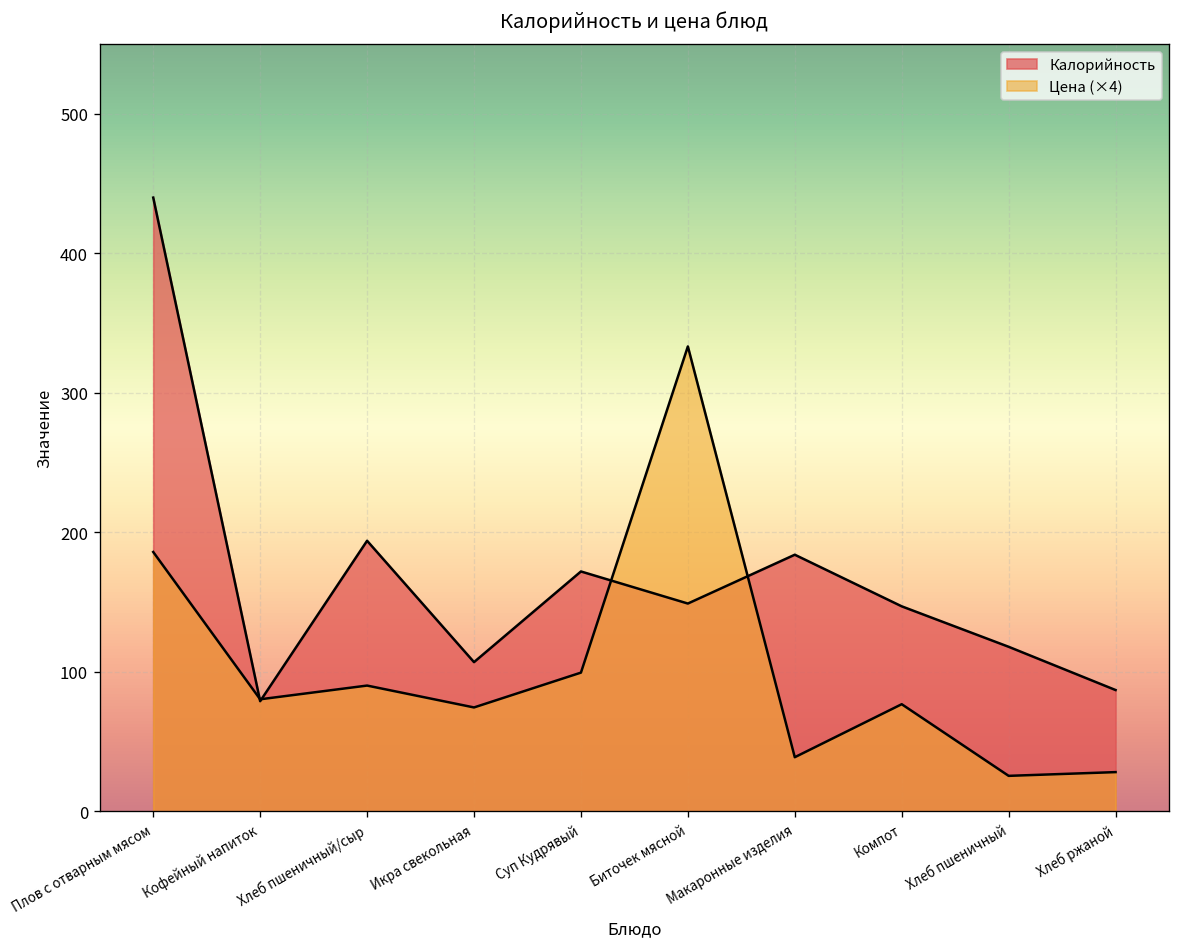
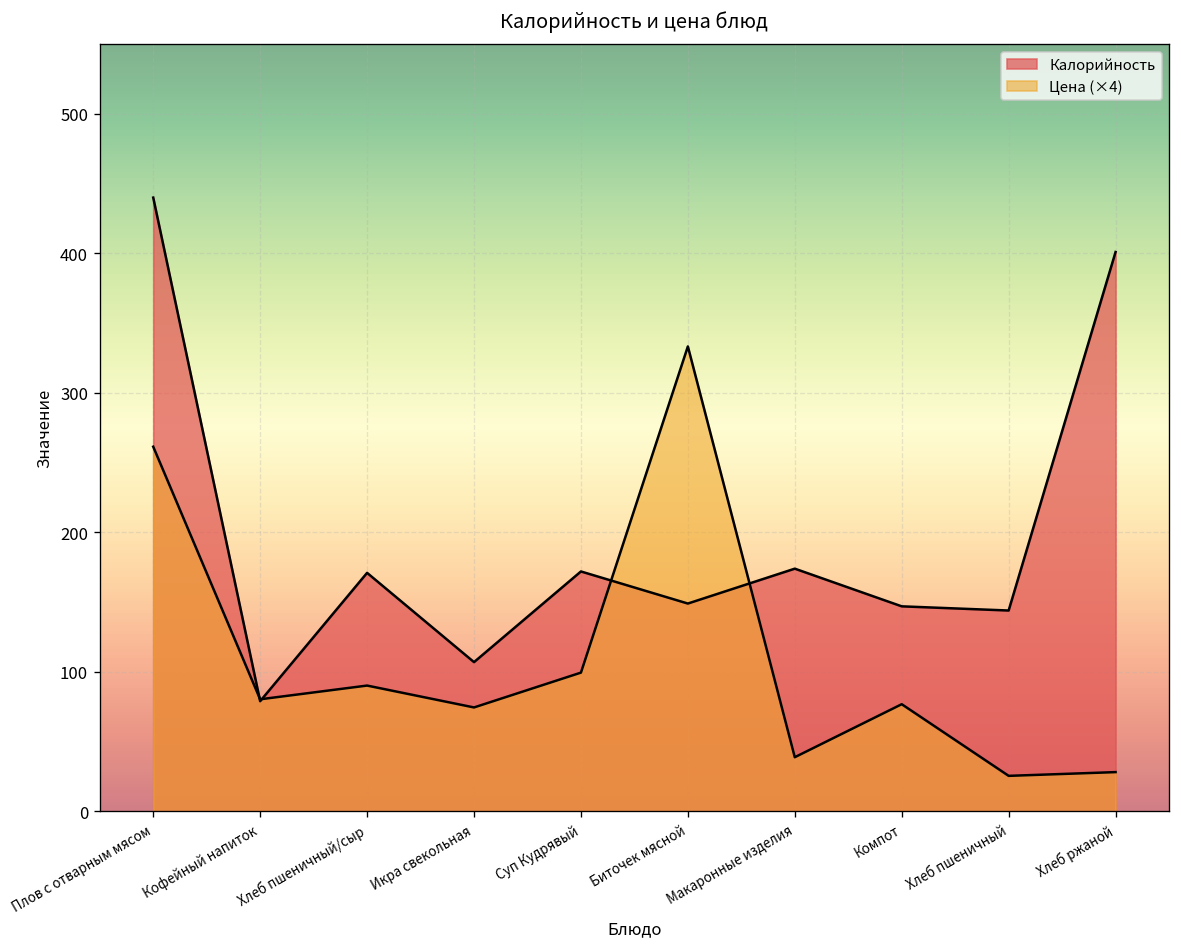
Цена (×4), Плов с отварным мясом: 186 -> 261
Калорийность, Хлеб пшеничный/сыр: 194 -> 171
Калорийность, Макаронные изделия: 184 -> 174
Калорийность, Хлеб пшеничный: 118 -> 144
Калорийность, Хлеб ржаной: 87 -> 401
